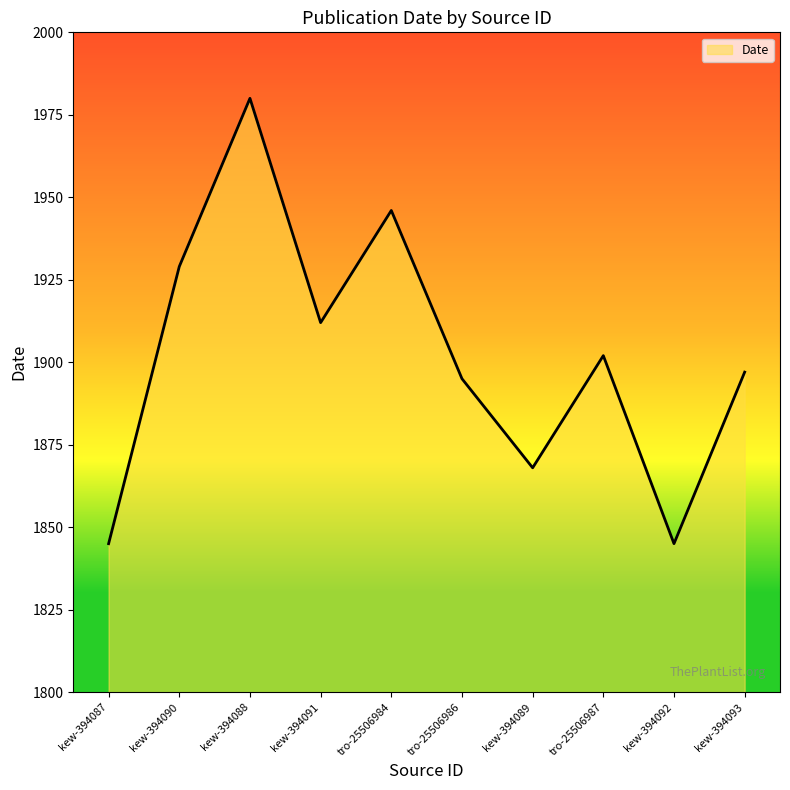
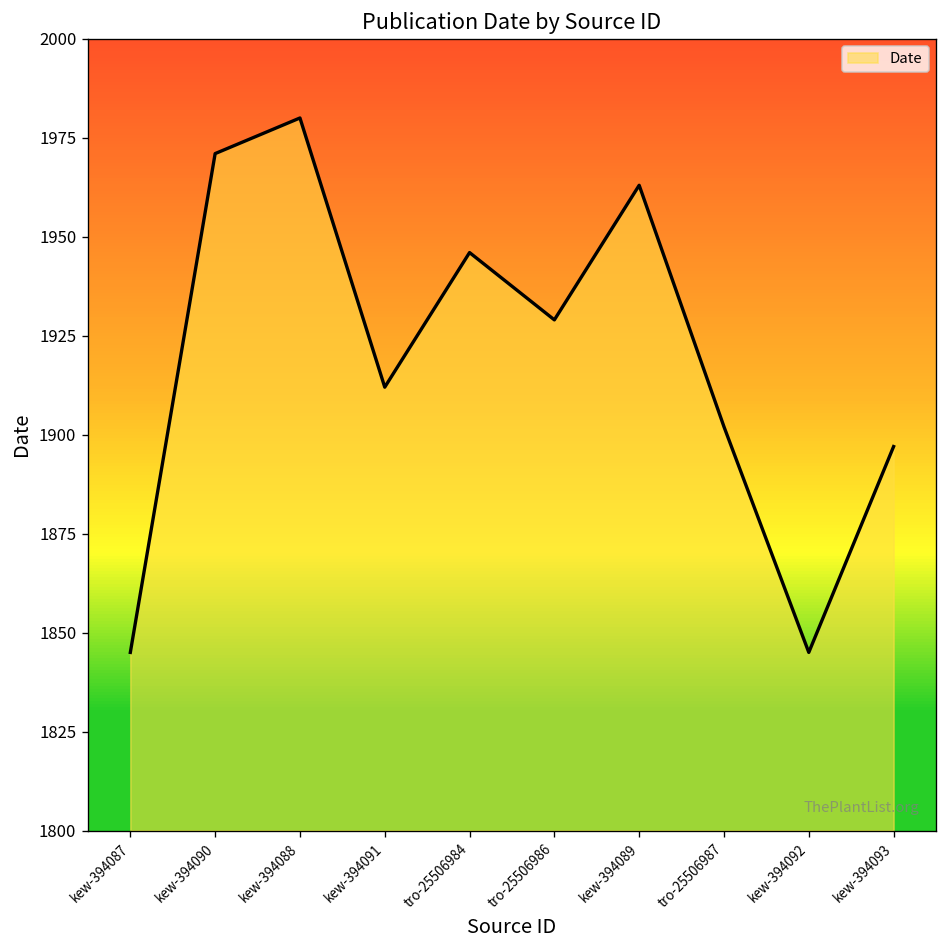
kew-394090: 1929 -> 1971
tro-25506986: 1895 -> 1929
kew-394089: 1868 -> 1963
